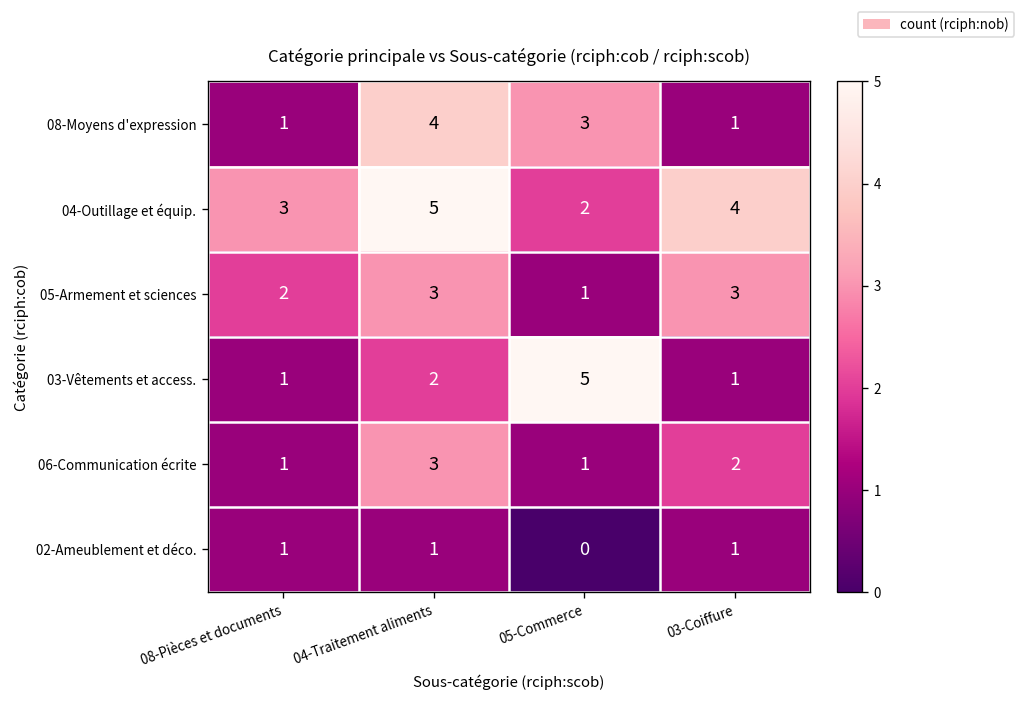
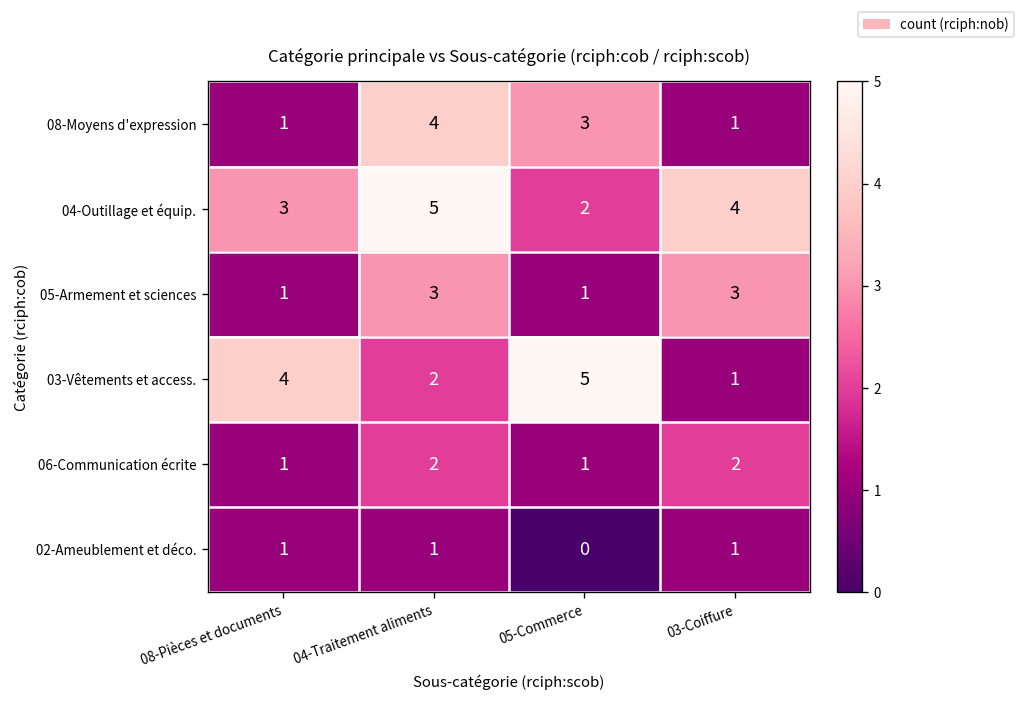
05-Armement et sciences, 08-Pièces et documents: 2 -> 1
03-Vêtements et access., 08-Pièces et documents: 1 -> 4
06-Communication écrite, 04-Traitement aliments: 3 -> 2
